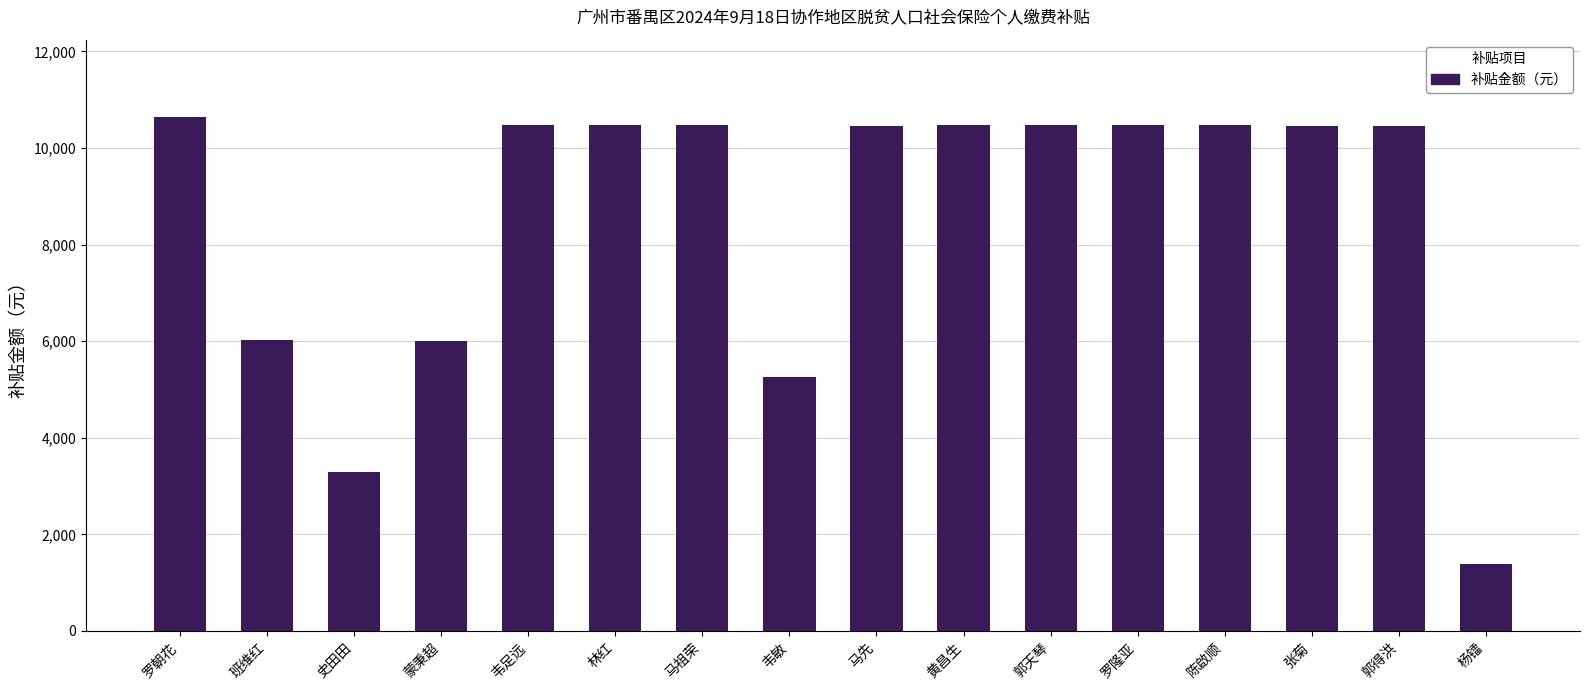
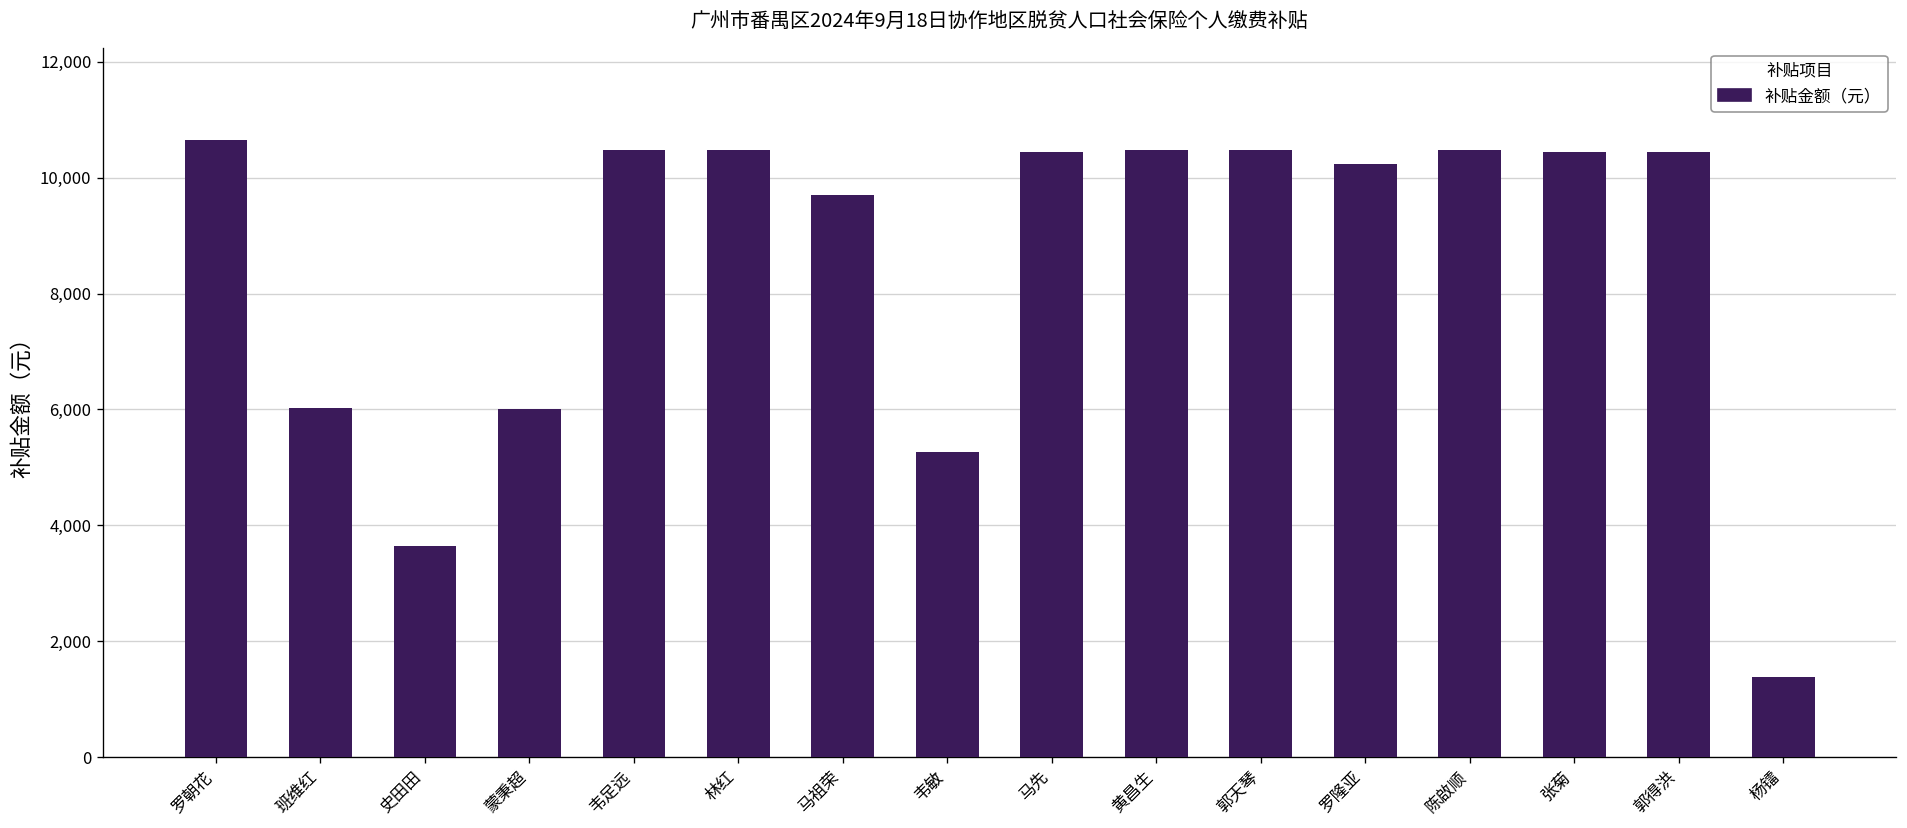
史田田: 3,300 -> 3,600
马祖荣: 10,500 -> 9,700
罗隆亚: 10,500 -> 10,200
